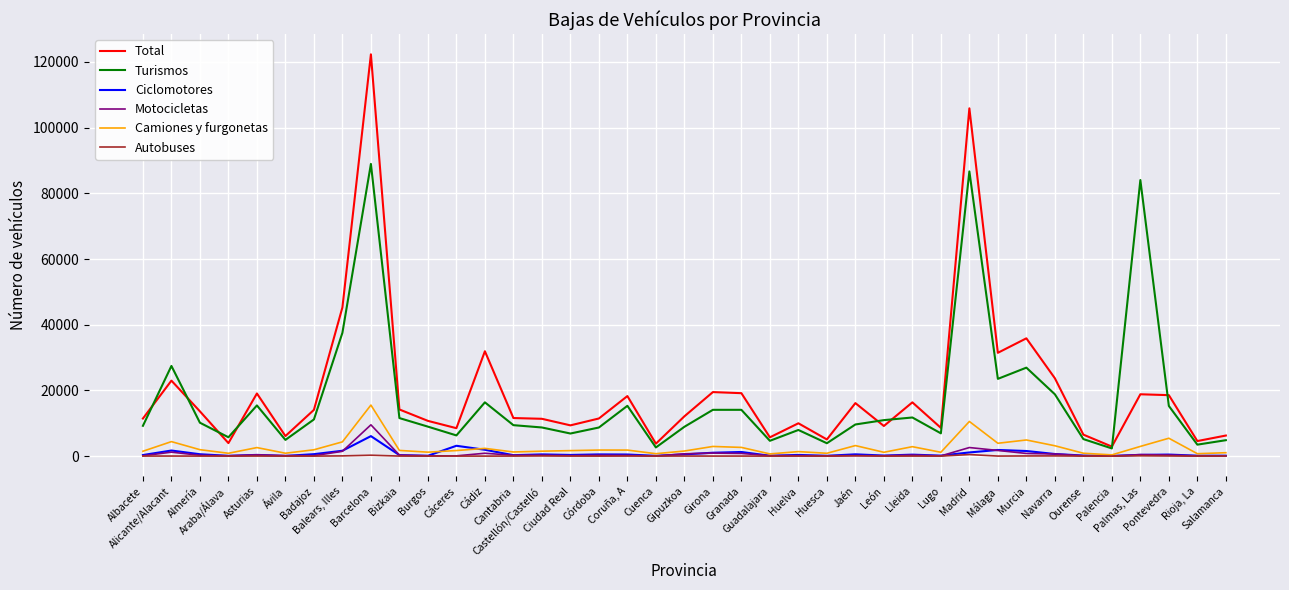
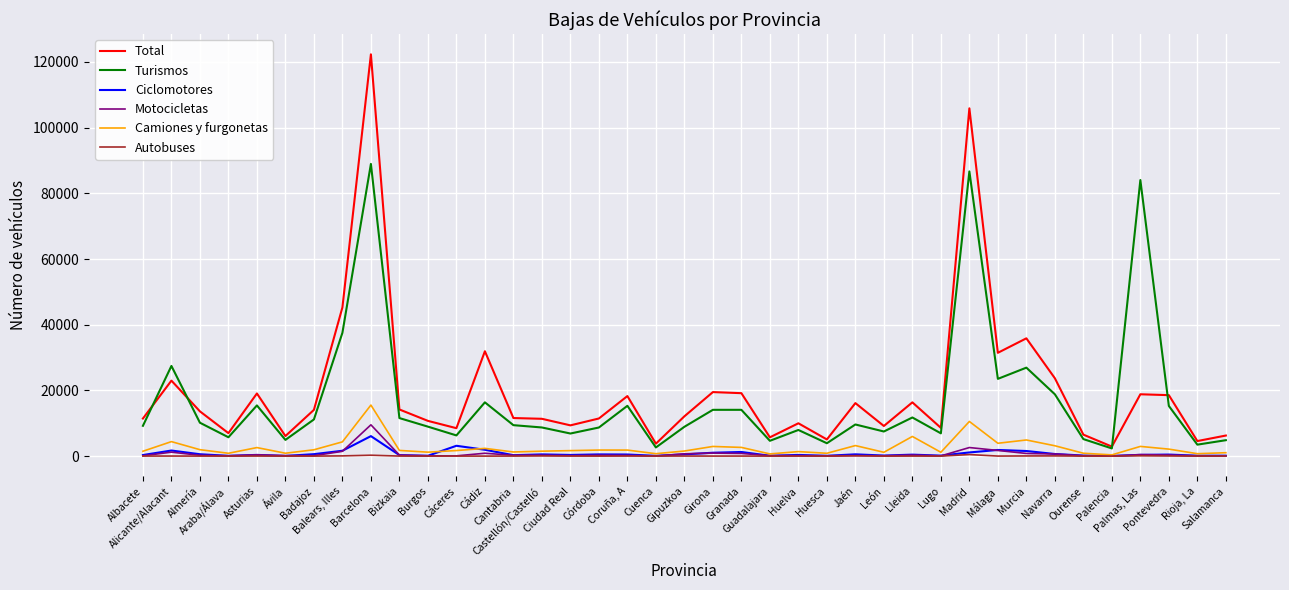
Total, Araba/Álava: 4000 -> 7000
Turismos, León: 11000 -> 7000
Camiones y furgonetas, Lleida: 3000 -> 6000
Camiones y furgonetas, Pontevedra: 5000 -> 2000
